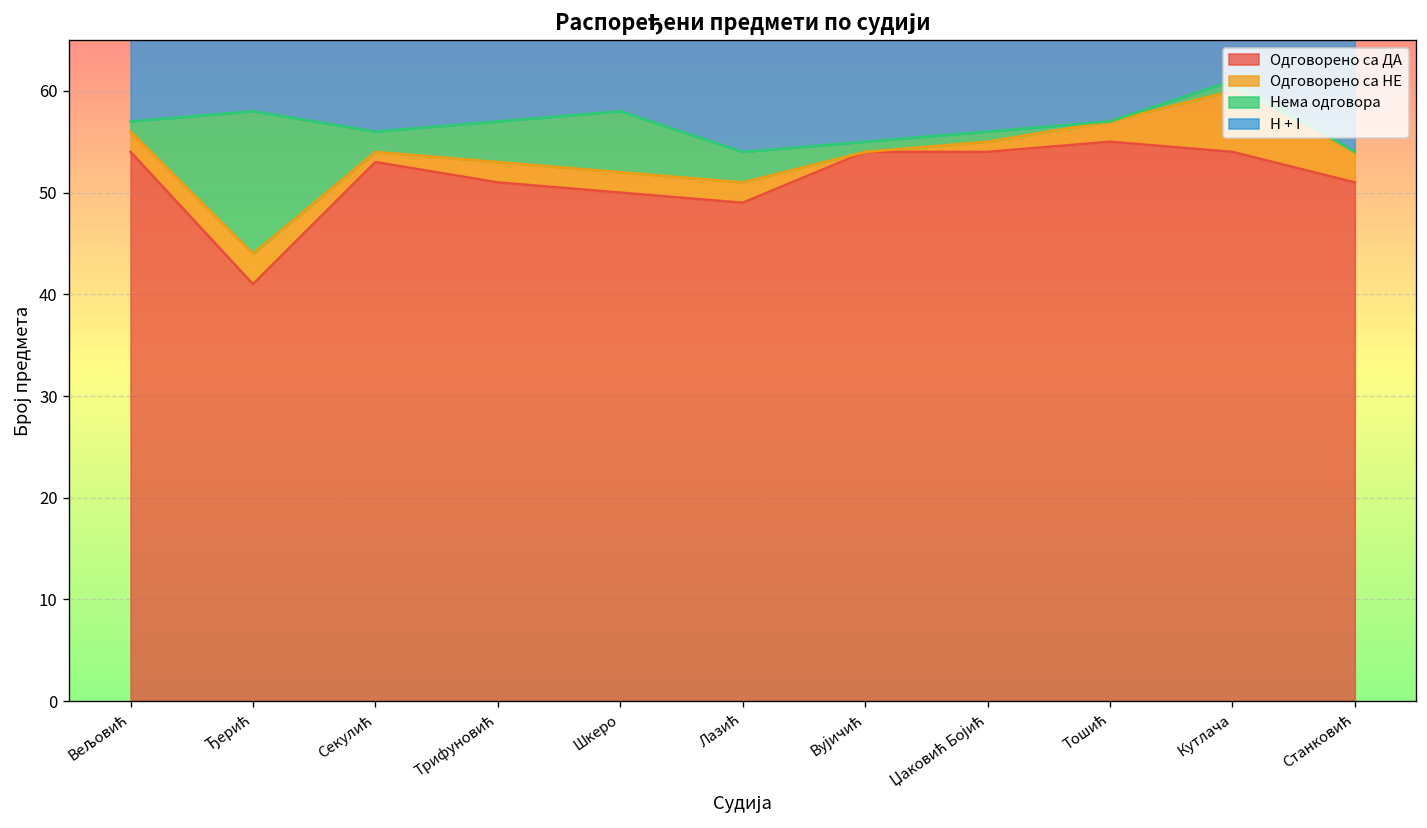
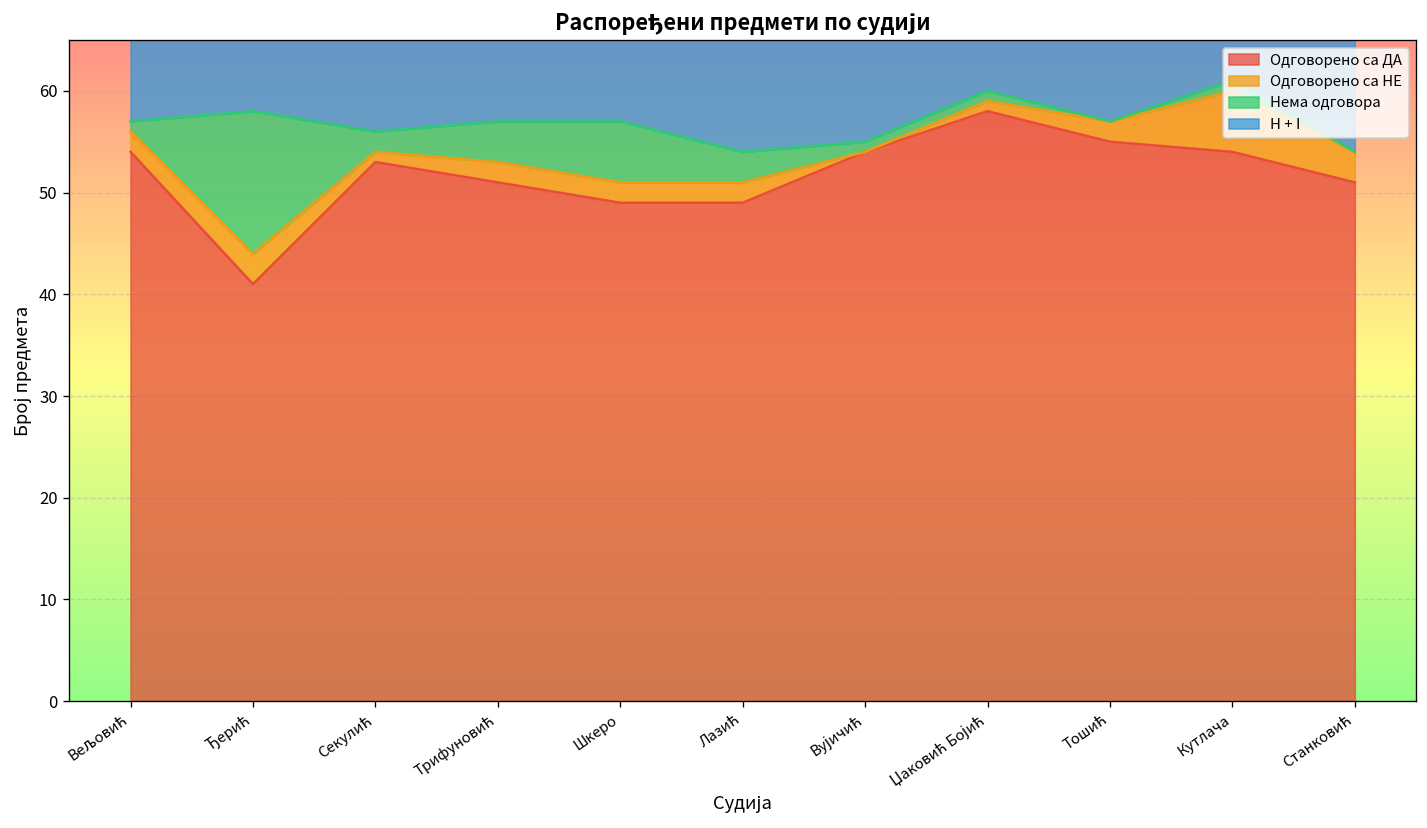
Одговорено са ДА, Шкеро: 50 -> 49
Одговорено са ДА, Џаковић Бојић: 54 -> 58
